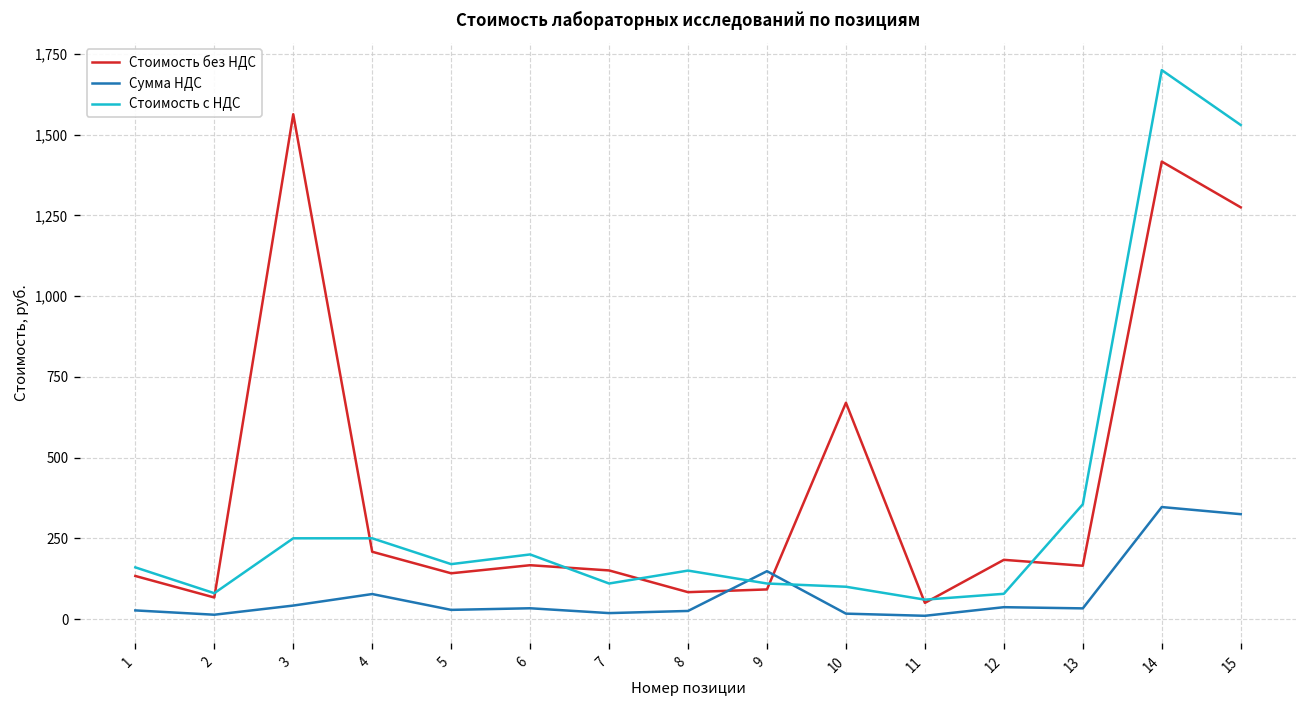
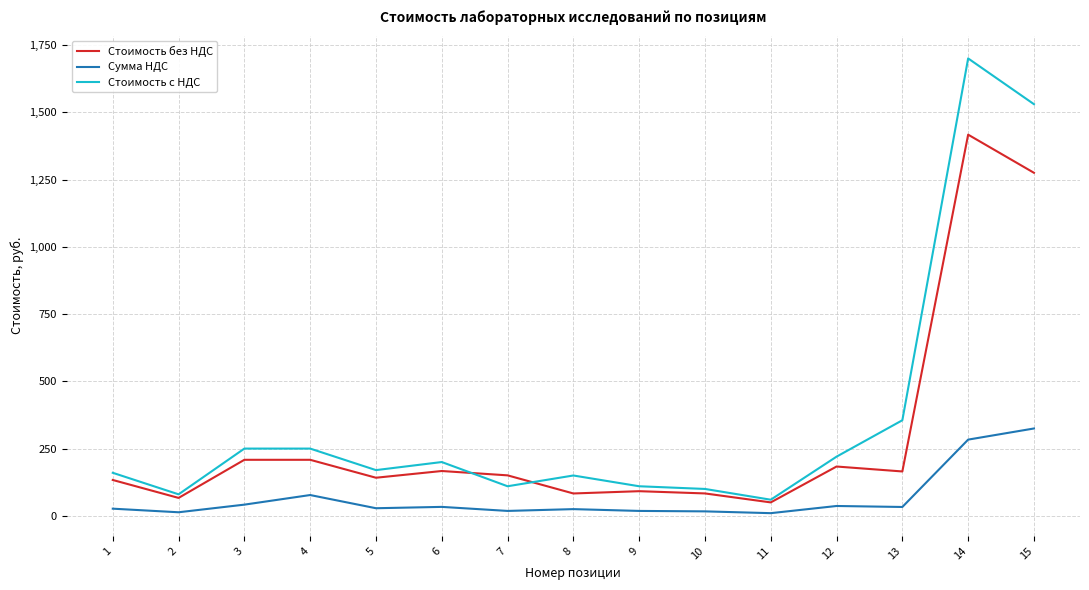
Стоимость без НДС, 3: 1,560 -> 210
Сумма НДС, 9: 150 -> 20
Стоимость без НДС, 10: 670 -> 80
Стоимость с НДС, 12: 80 -> 220
Сумма НДС, 14: 350 -> 280
